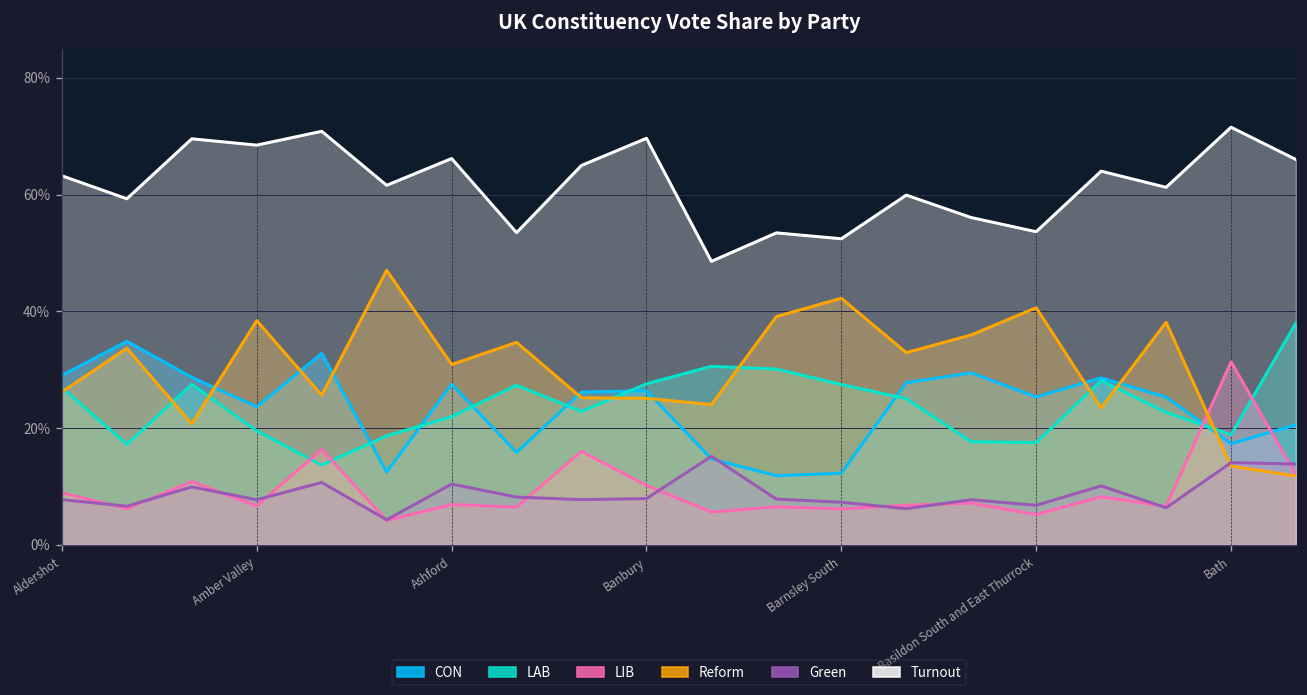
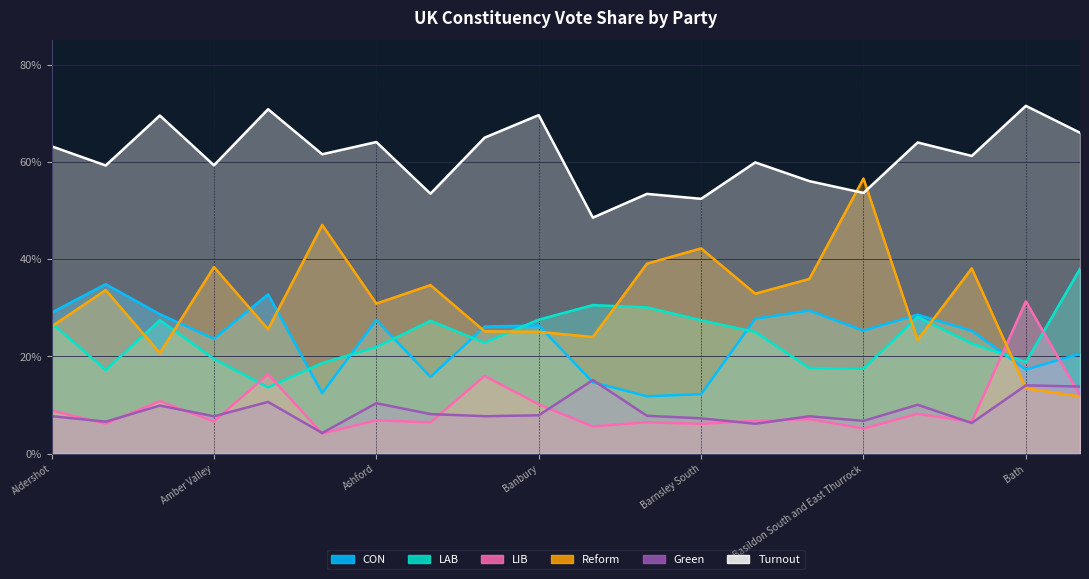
Turnout, Amber Valley: 68% -> 59%
Turnout, Ashford: 66% -> 64%
Reform, Basildon South and East Thurrock: 41% -> 57%
